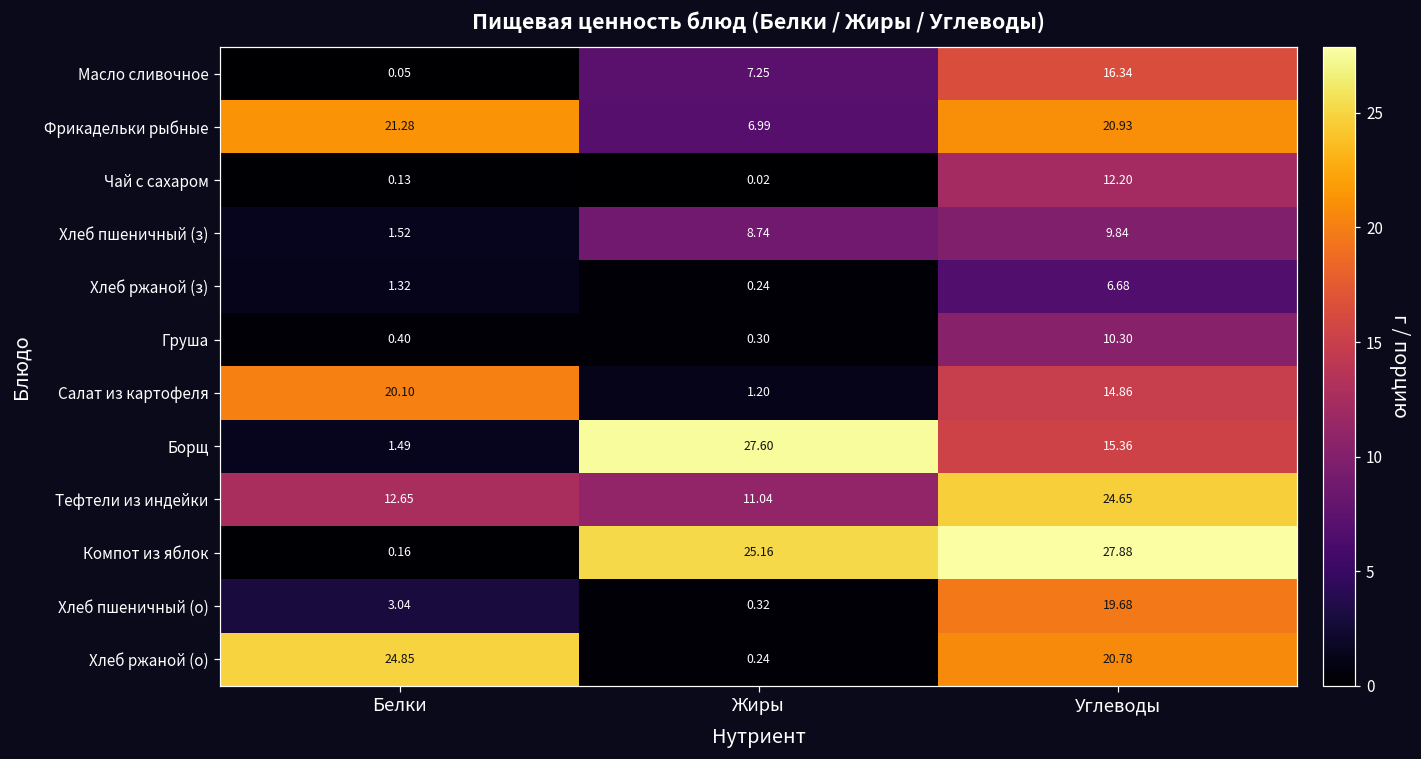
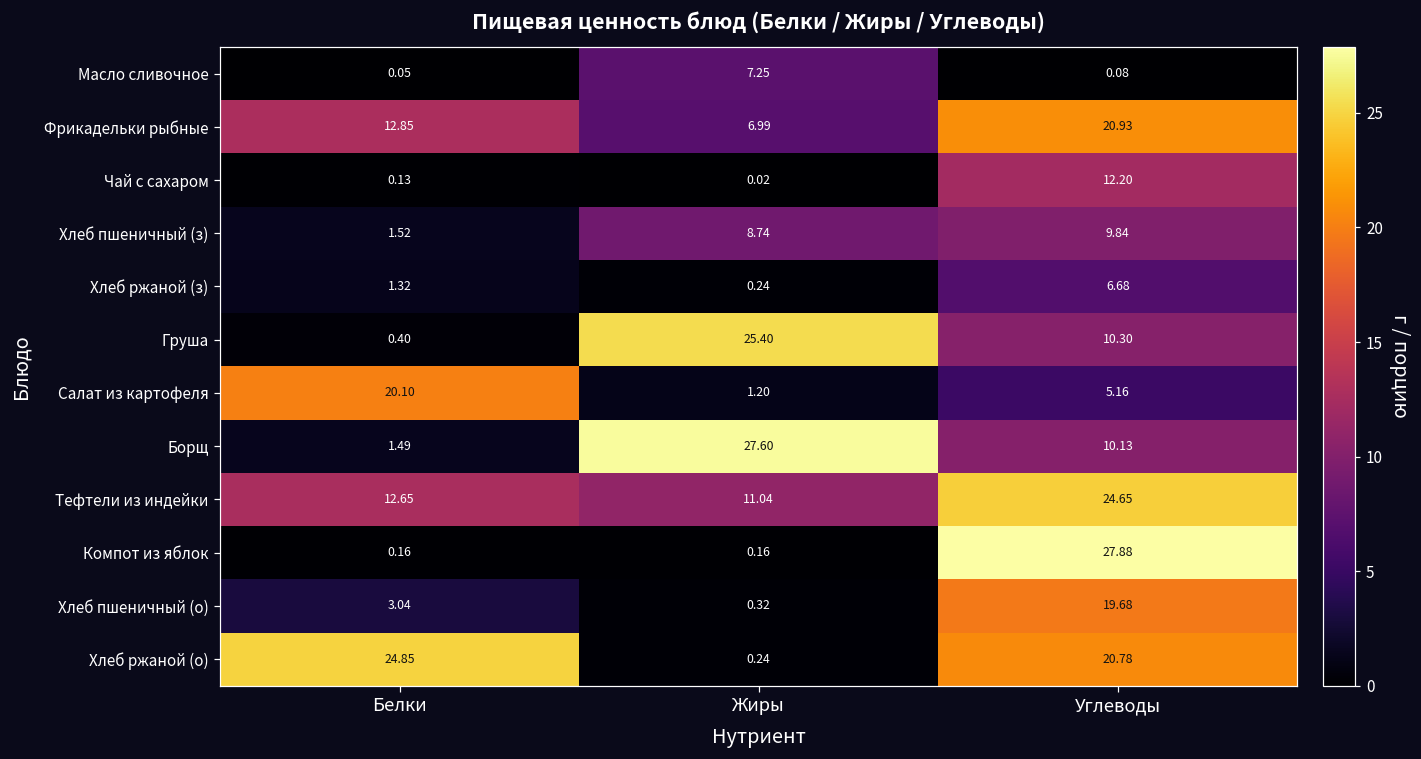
Масло сливочное, Углеводы: 16.34 -> 0.08
Фрикадельки рыбные, Белки: 21.28 -> 12.85
Груша, Жиры: 0.30 -> 25.40
Салат из картофеля, Углеводы: 14.86 -> 5.16
Борщ, Углеводы: 15.36 -> 10.13
Компот из яблок, Жиры: 25.16 -> 0.16
